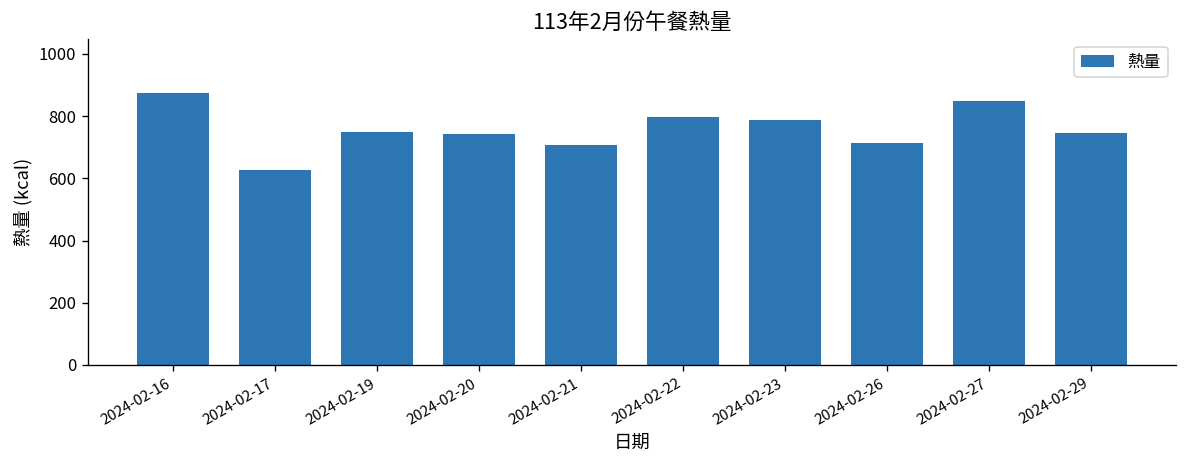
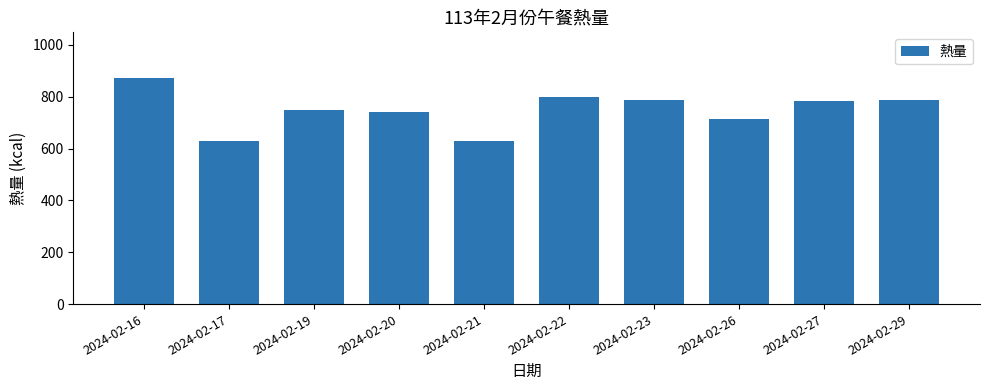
2024-02-21: 710 -> 630
2024-02-27: 850 -> 780
2024-02-29: 750 -> 790
